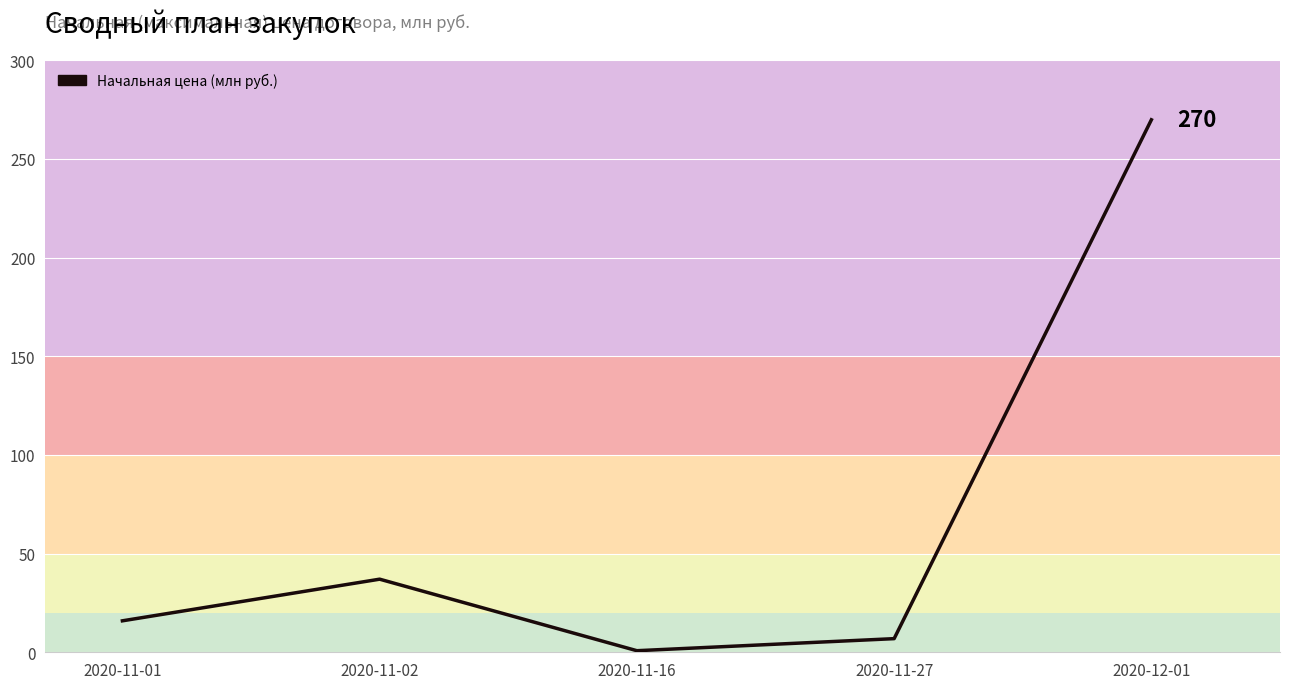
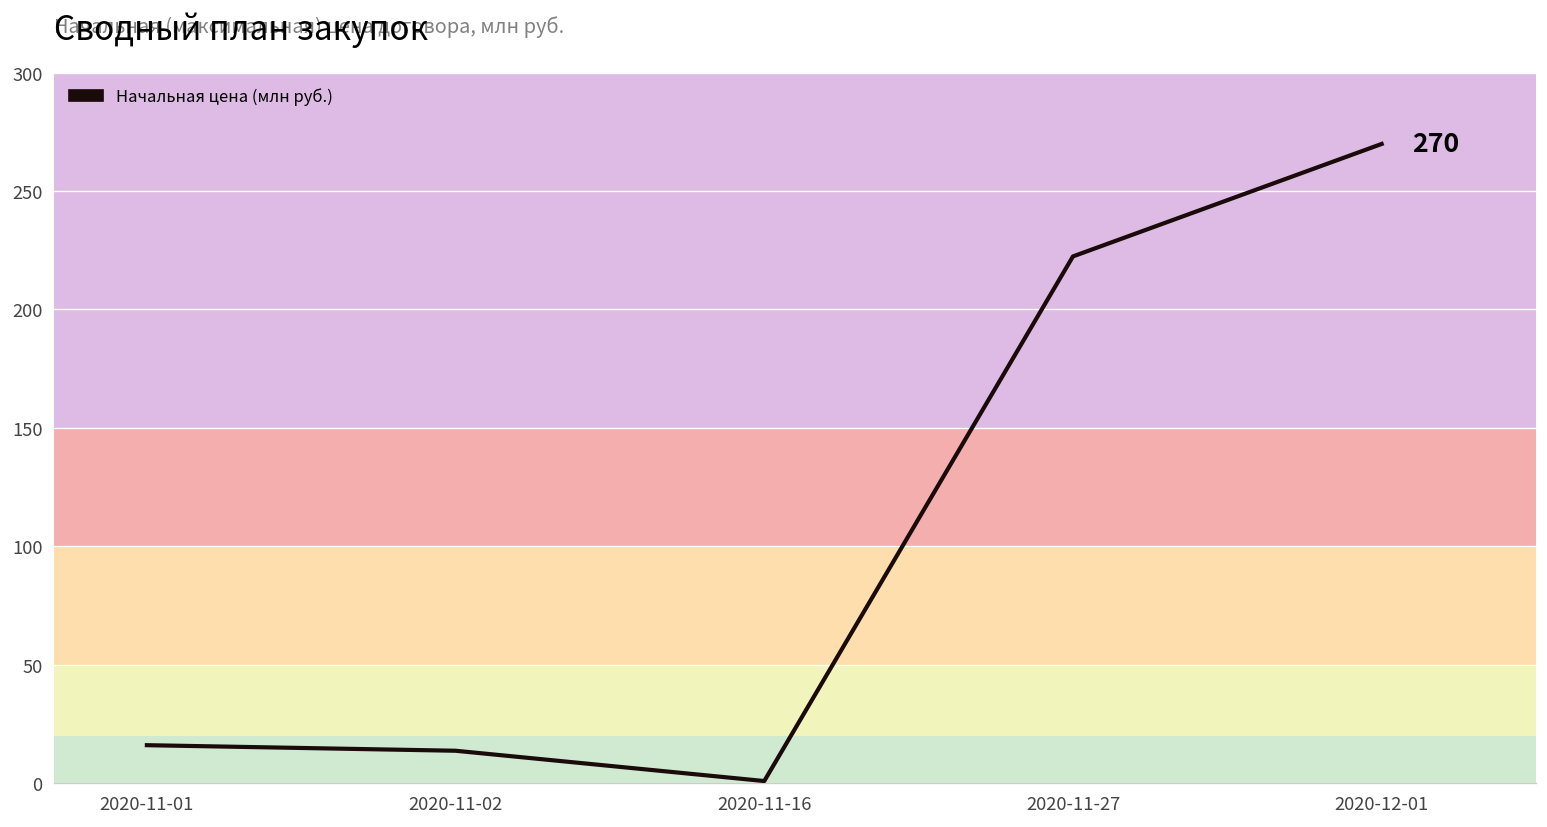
2020-11-02: 37 -> 14
2020-11-27: 7 -> 222
